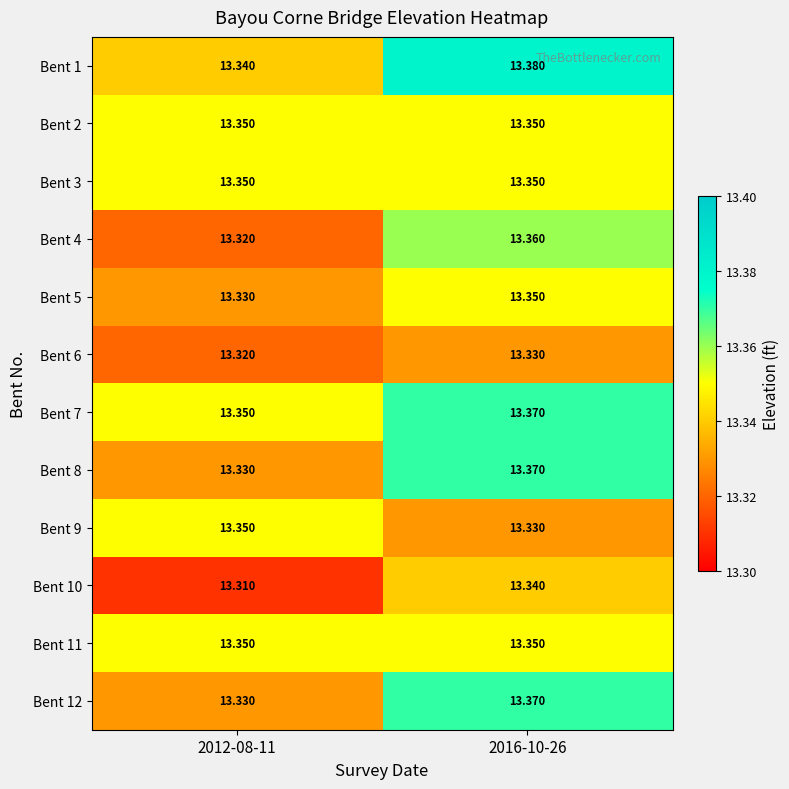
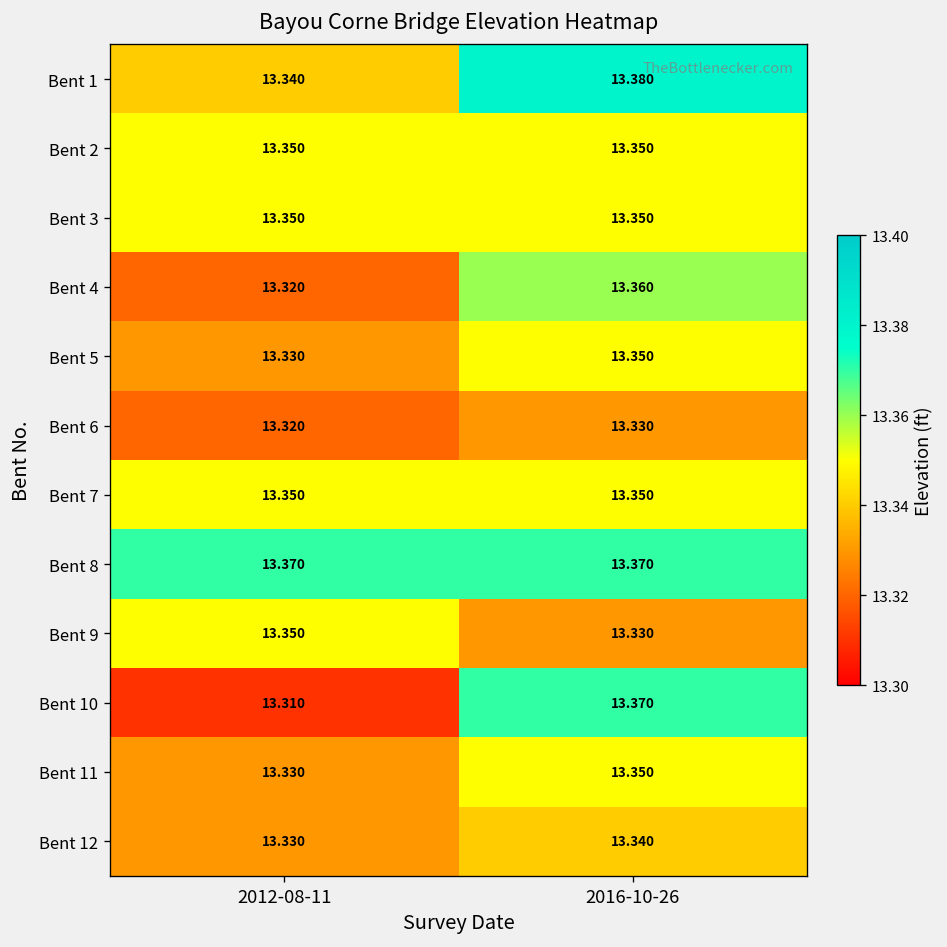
Bent 7, 2016-10-26: 13.370 -> 13.350
Bent 8, 2012-08-11: 13.330 -> 13.370
Bent 10, 2016-10-26: 13.340 -> 13.370
Bent 11, 2012-08-11: 13.350 -> 13.330
Bent 12, 2016-10-26: 13.370 -> 13.340
